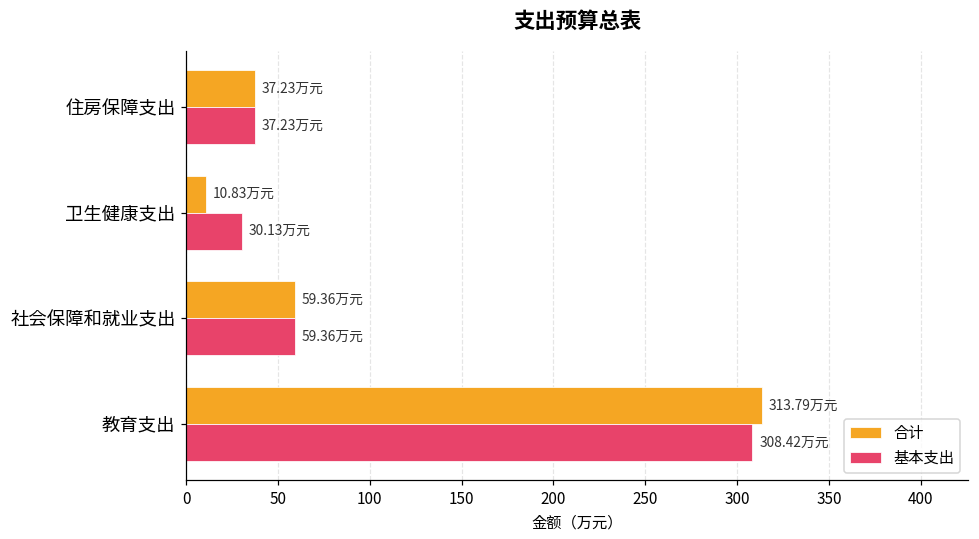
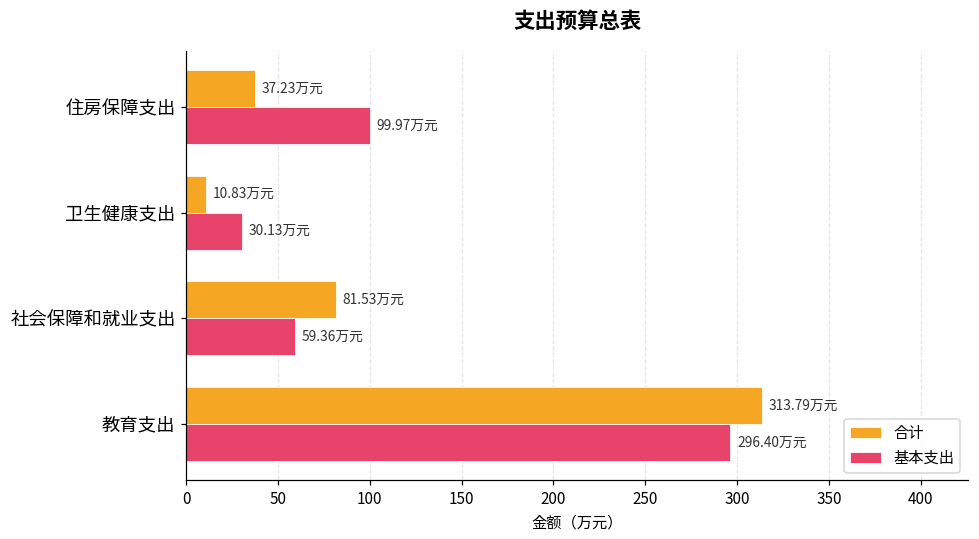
基本支出, 住房保障支出: 37.23 -> 99.97
合计, 社会保障和就业支出: 59.36 -> 81.53
基本支出, 教育支出: 308.42 -> 296.40
